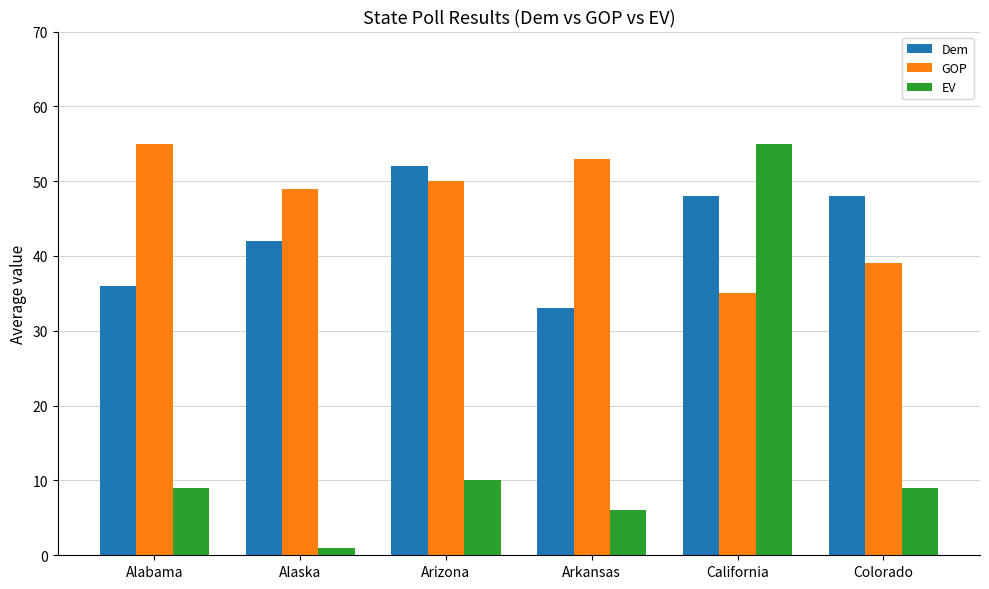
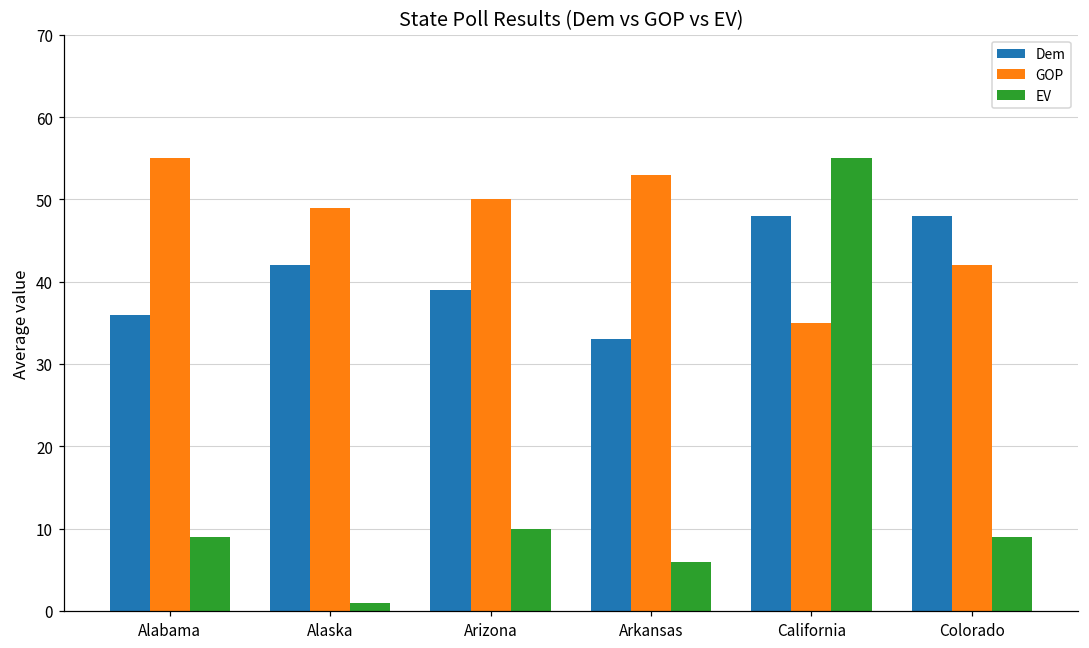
Dem, Arizona: 52 -> 39
GOP, Colorado: 39 -> 42
